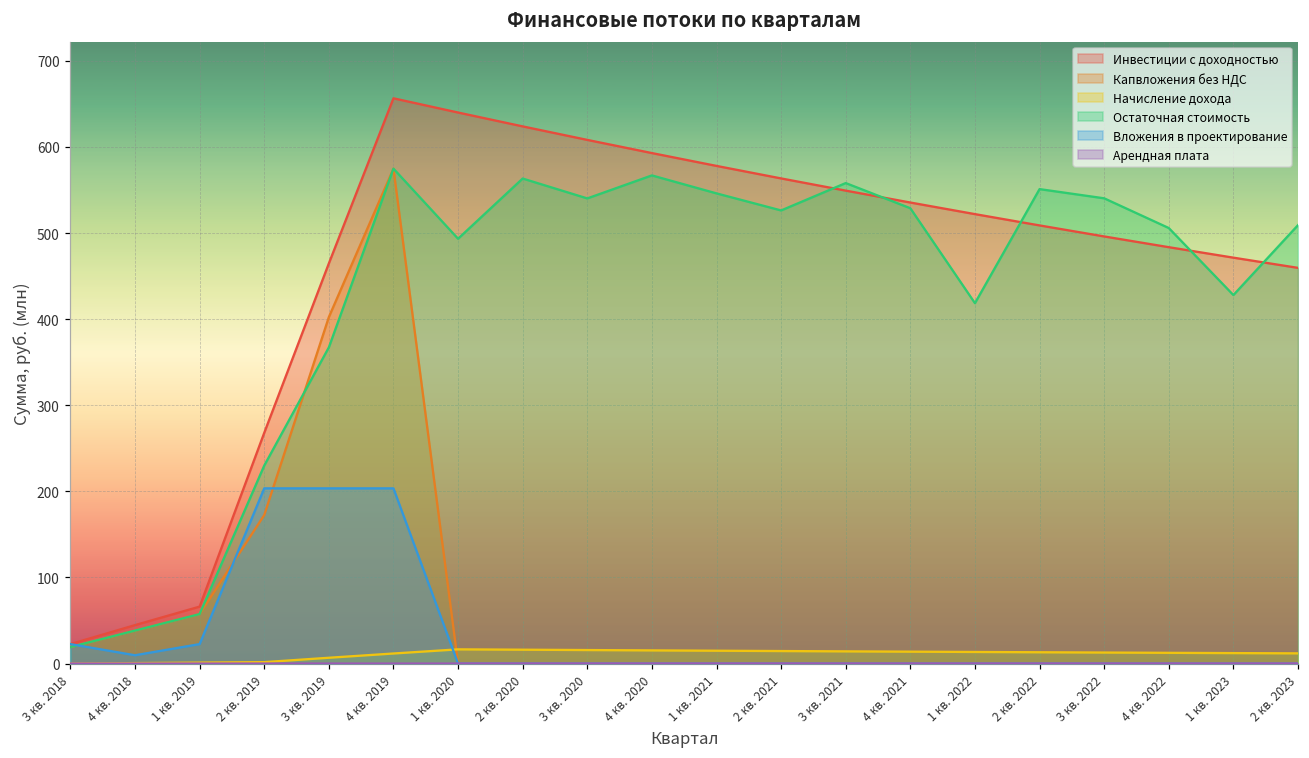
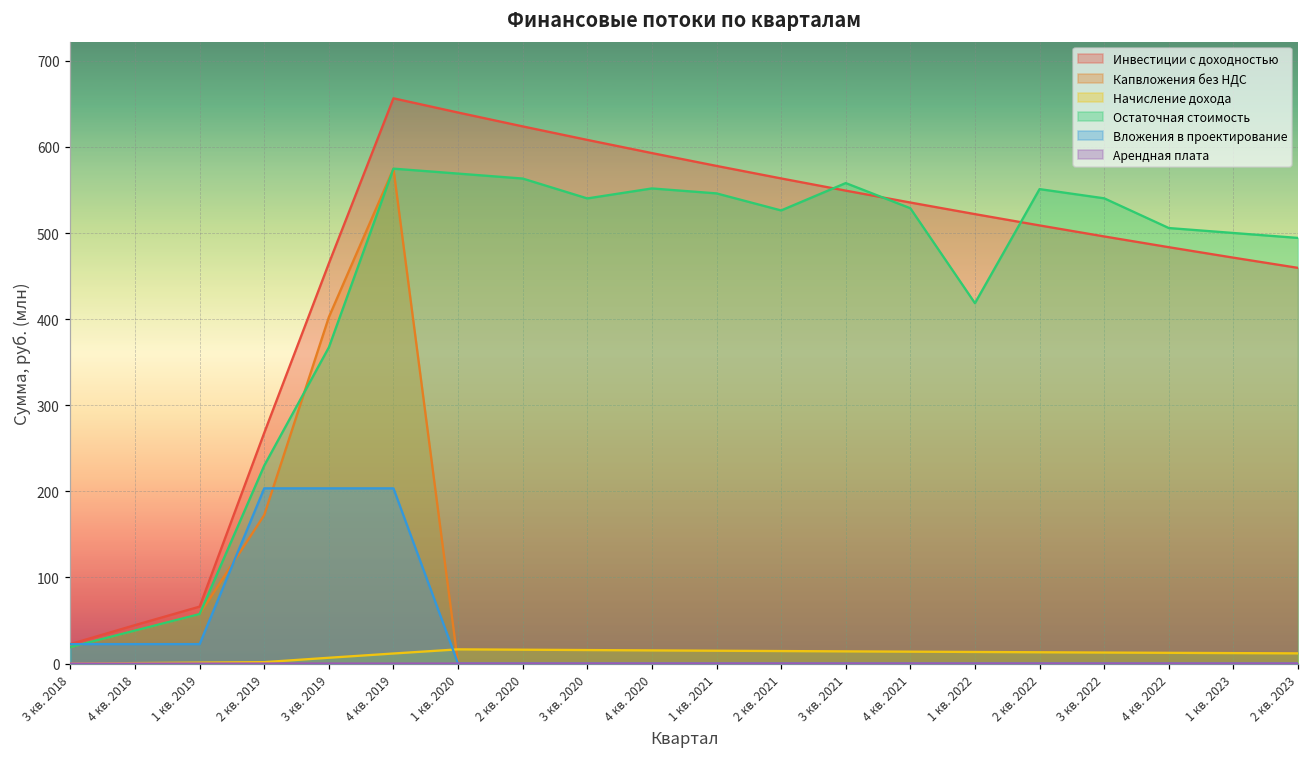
Вложения в проектирование, 4 кв. 2018: 10 -> 20
Остаточная стоимость, 1 кв. 2020: 490 -> 570
Остаточная стоимость, 4 кв. 2020: 570 -> 550
Остаточная стоимость, 1 кв. 2023: 430 -> 500
Остаточная стоимость, 2 кв. 2023: 510 -> 490
